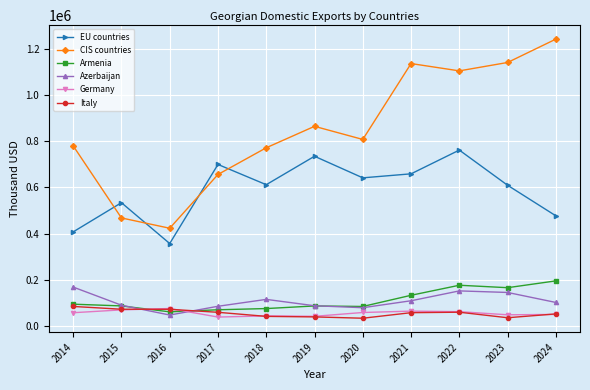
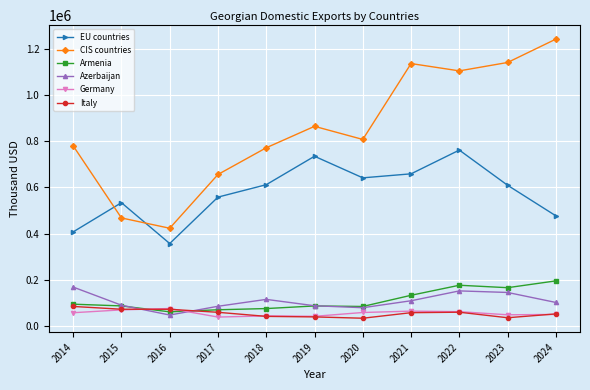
EU countries, 2017: 700000 -> 560000
